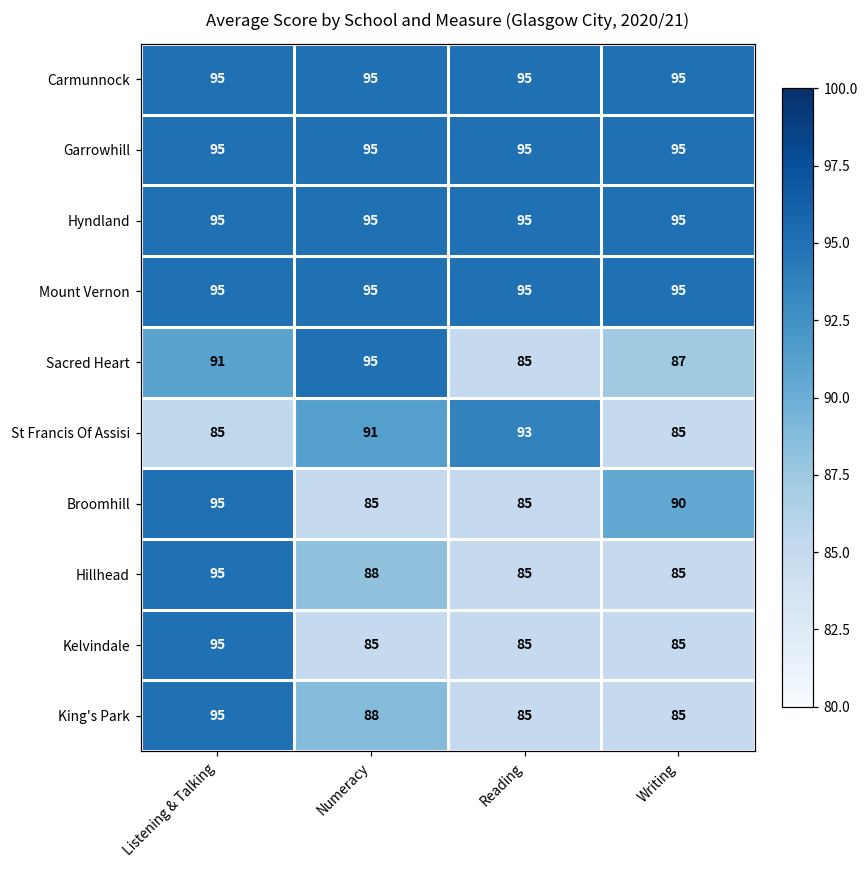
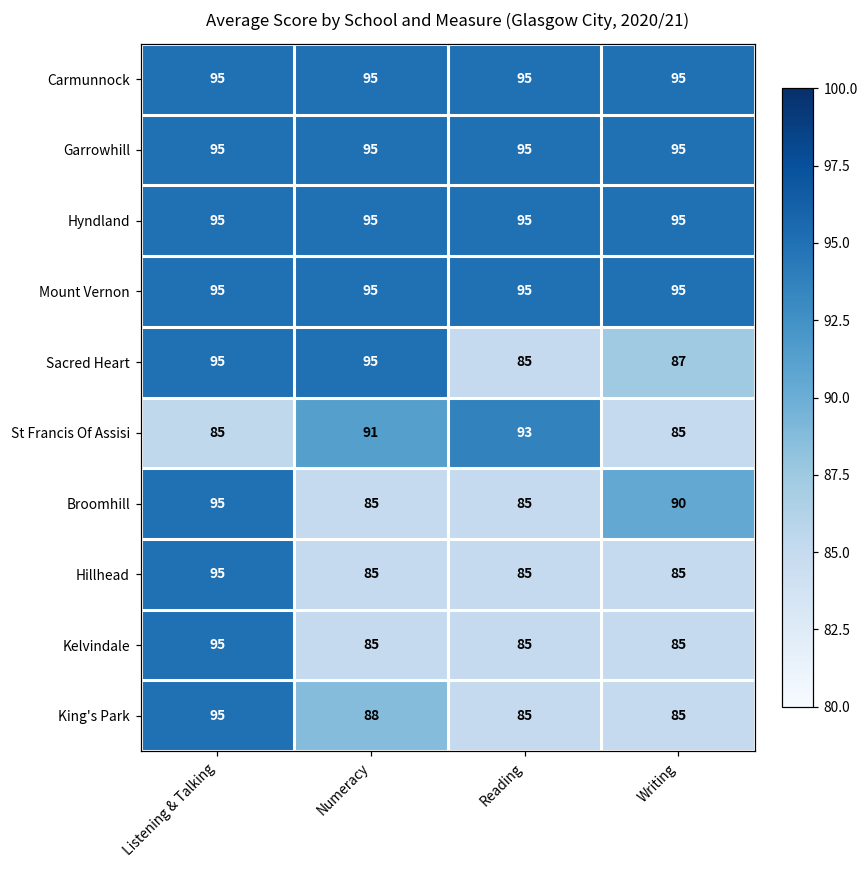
Sacred Heart, Listening & Talking: 91 -> 95
Hillhead, Numeracy: 88 -> 85
